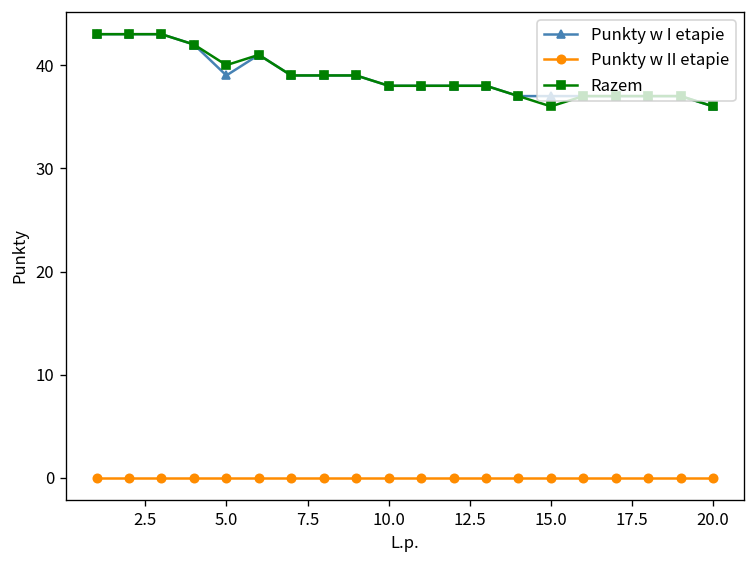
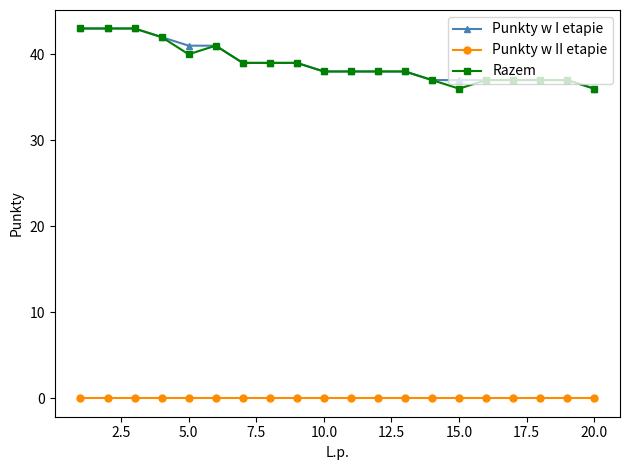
Punkty w I etapie, 5.0: 39 -> 41
